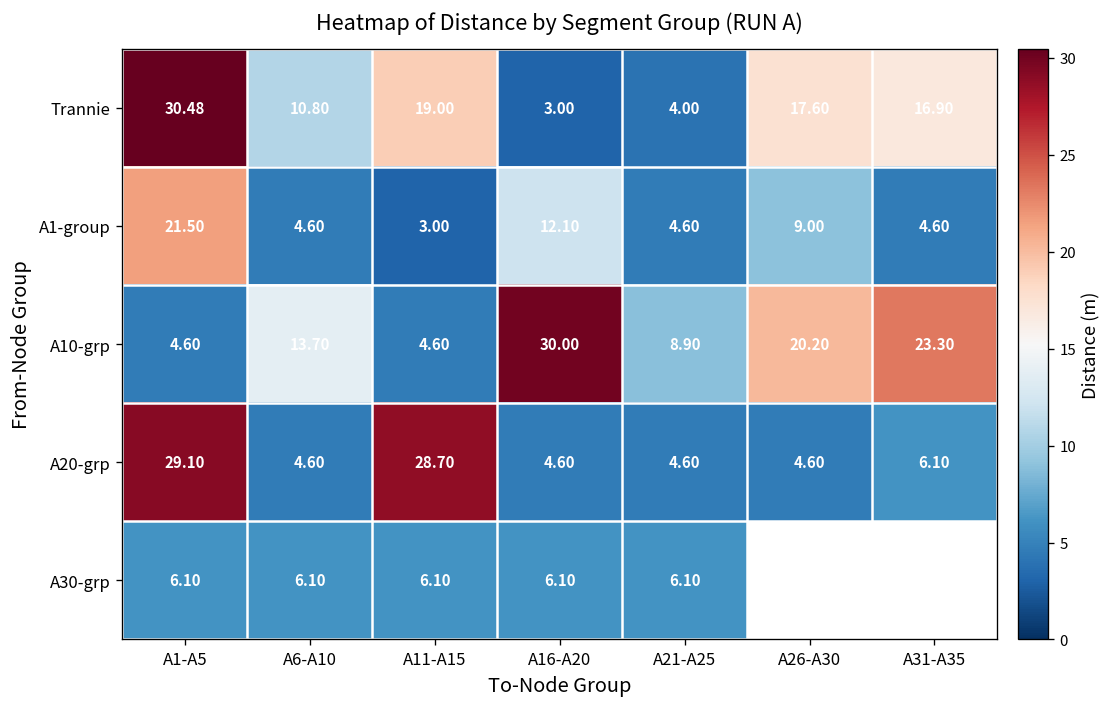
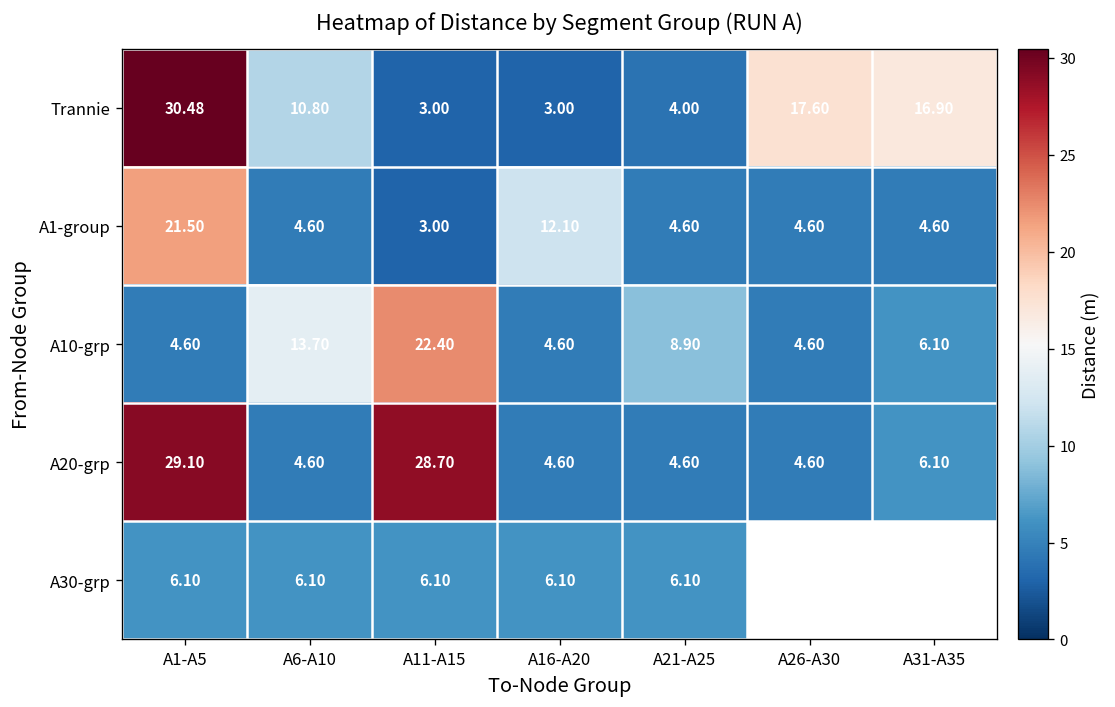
Trannie, A11-A15: 19.00 -> 3.00
A1-group, A26-A30: 9.00 -> 4.60
A10-grp, A11-A15: 4.60 -> 22.40
A10-grp, A16-A20: 30.00 -> 4.60
A10-grp, A26-A30: 20.20 -> 4.60
A10-grp, A31-A35: 23.30 -> 6.10
